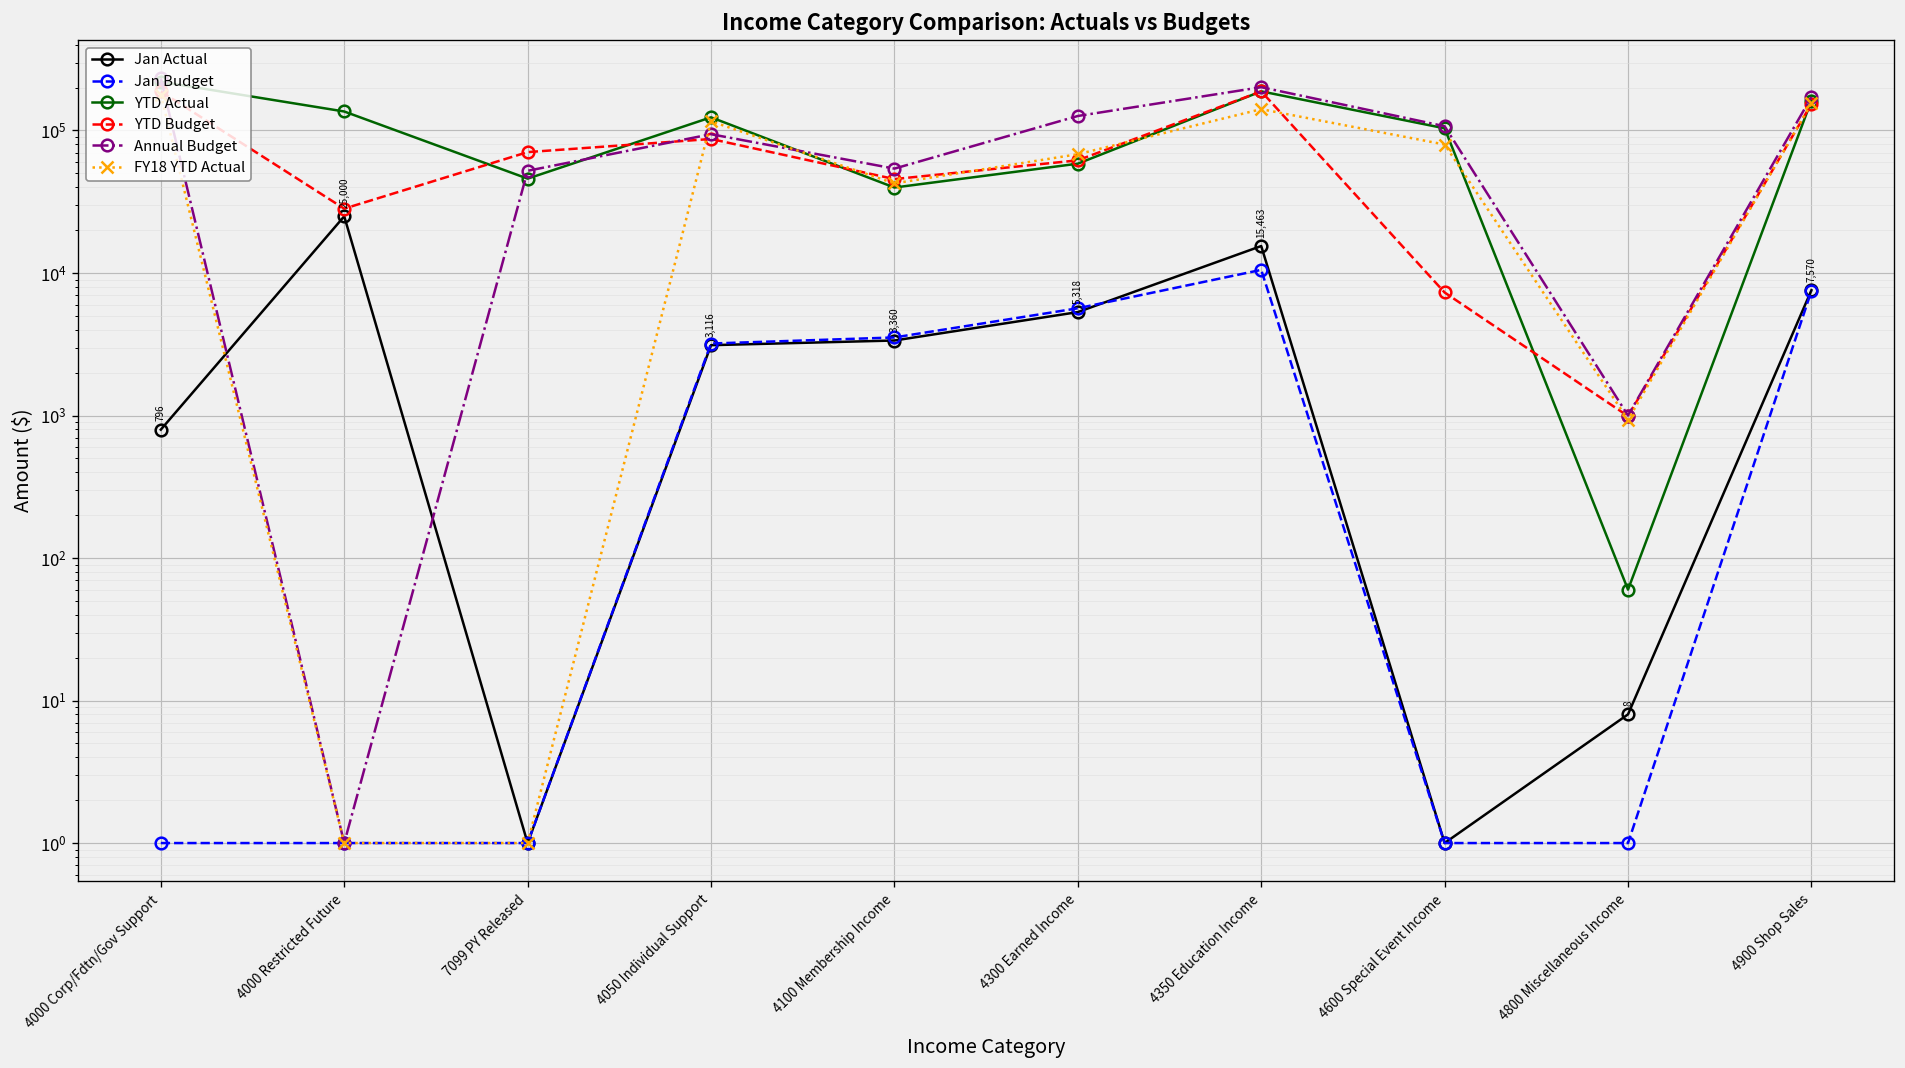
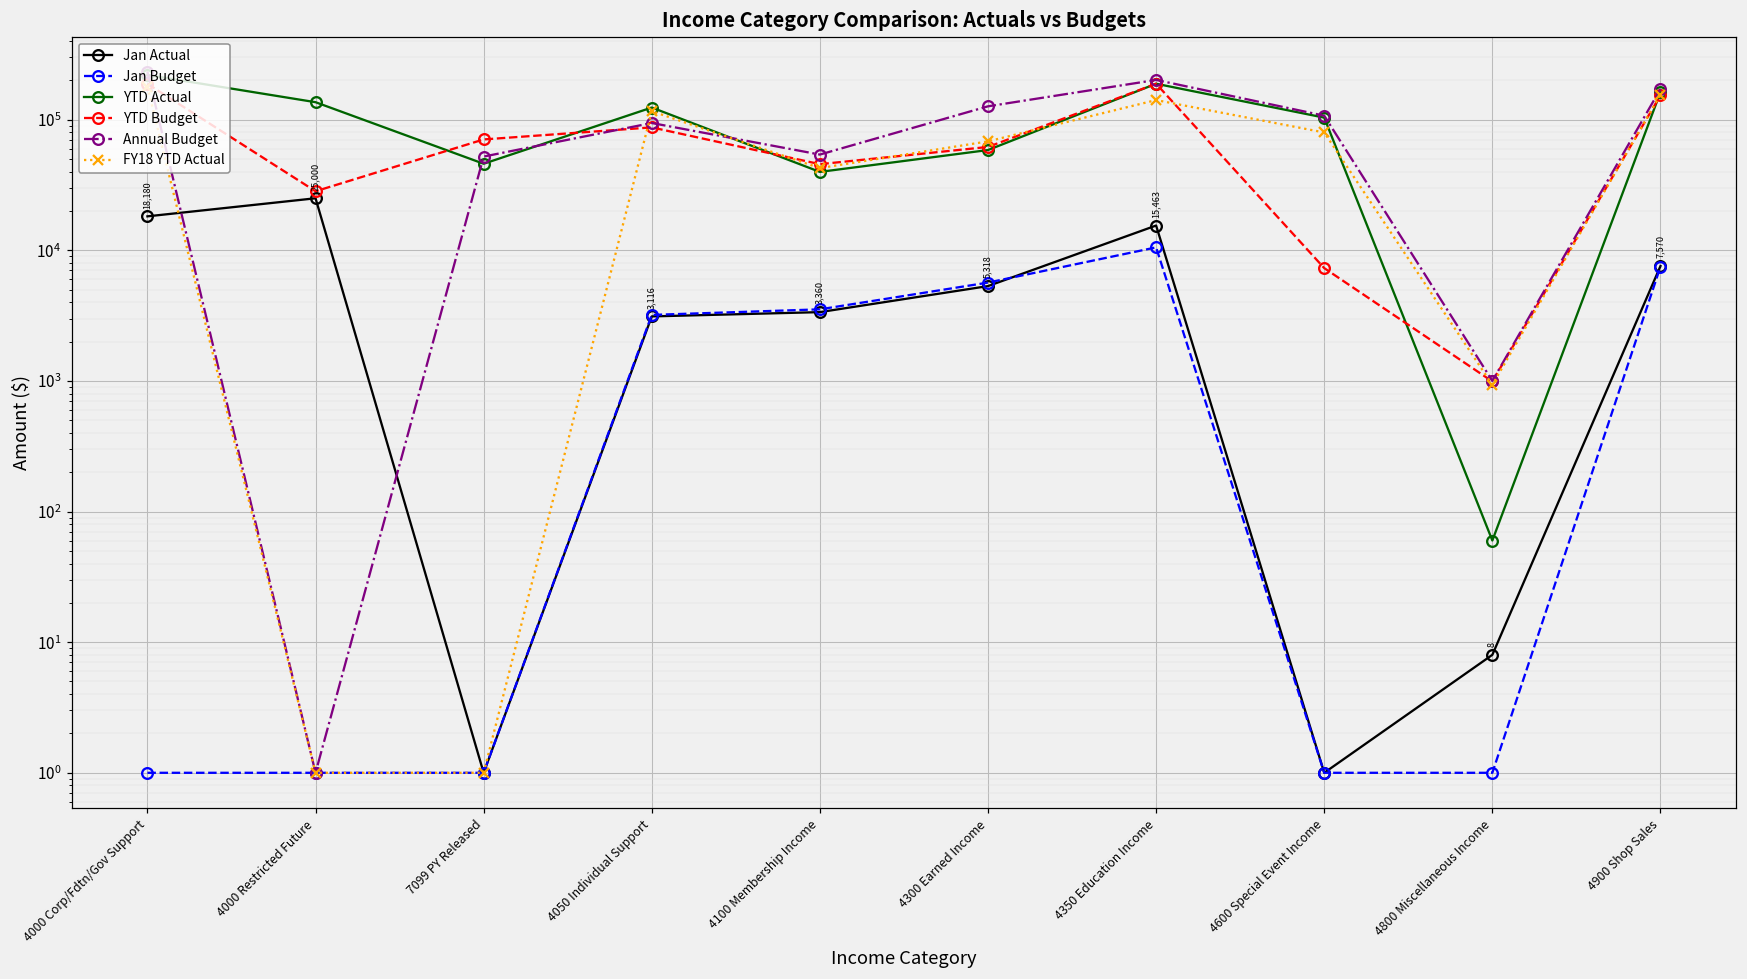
Jan Actual, 4000 Corp/Fdtn/Gov Support: 796 -> 18,180
